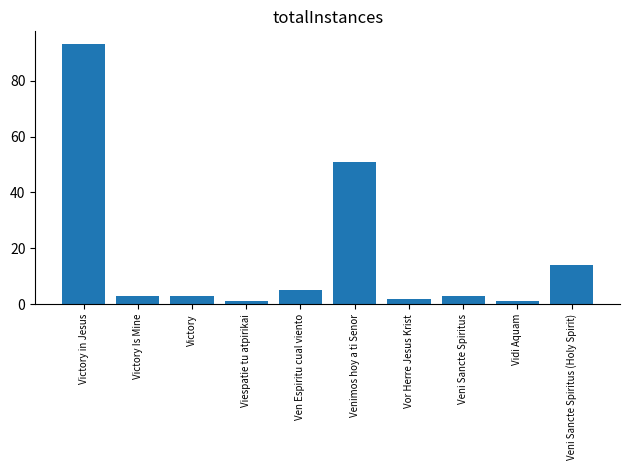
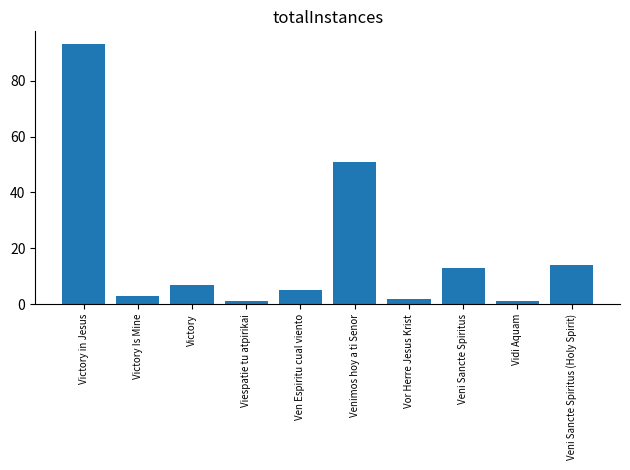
Victory: 3 -> 7
Veni Sancte Spiritus: 3 -> 13
